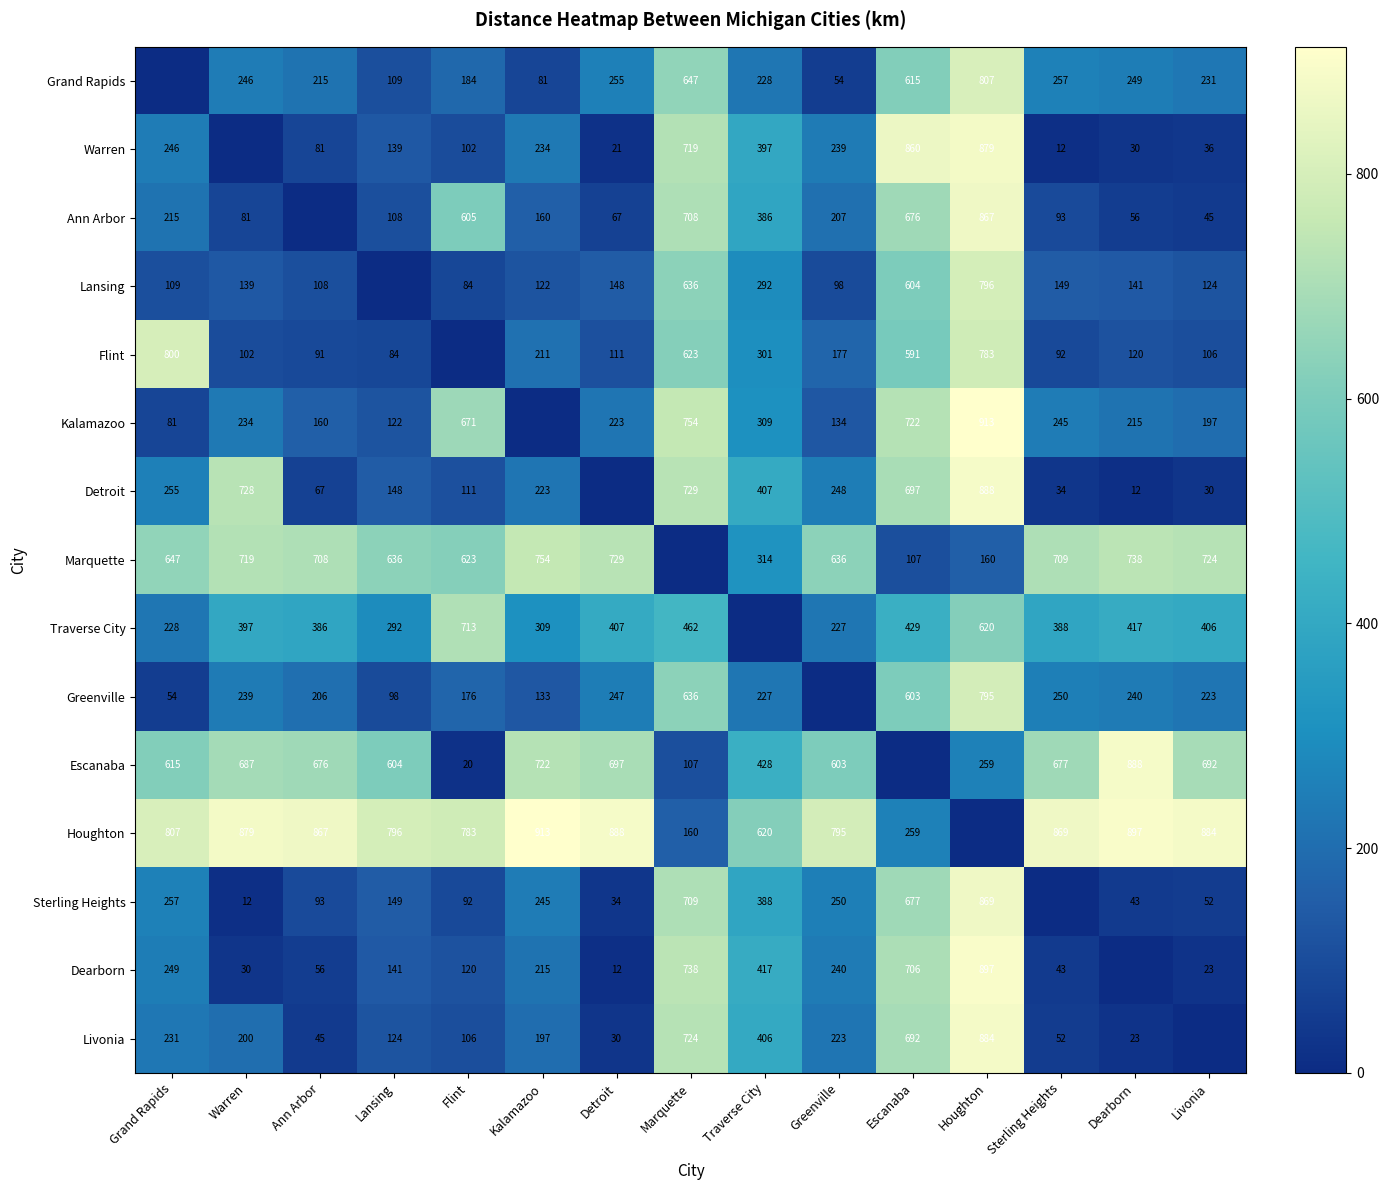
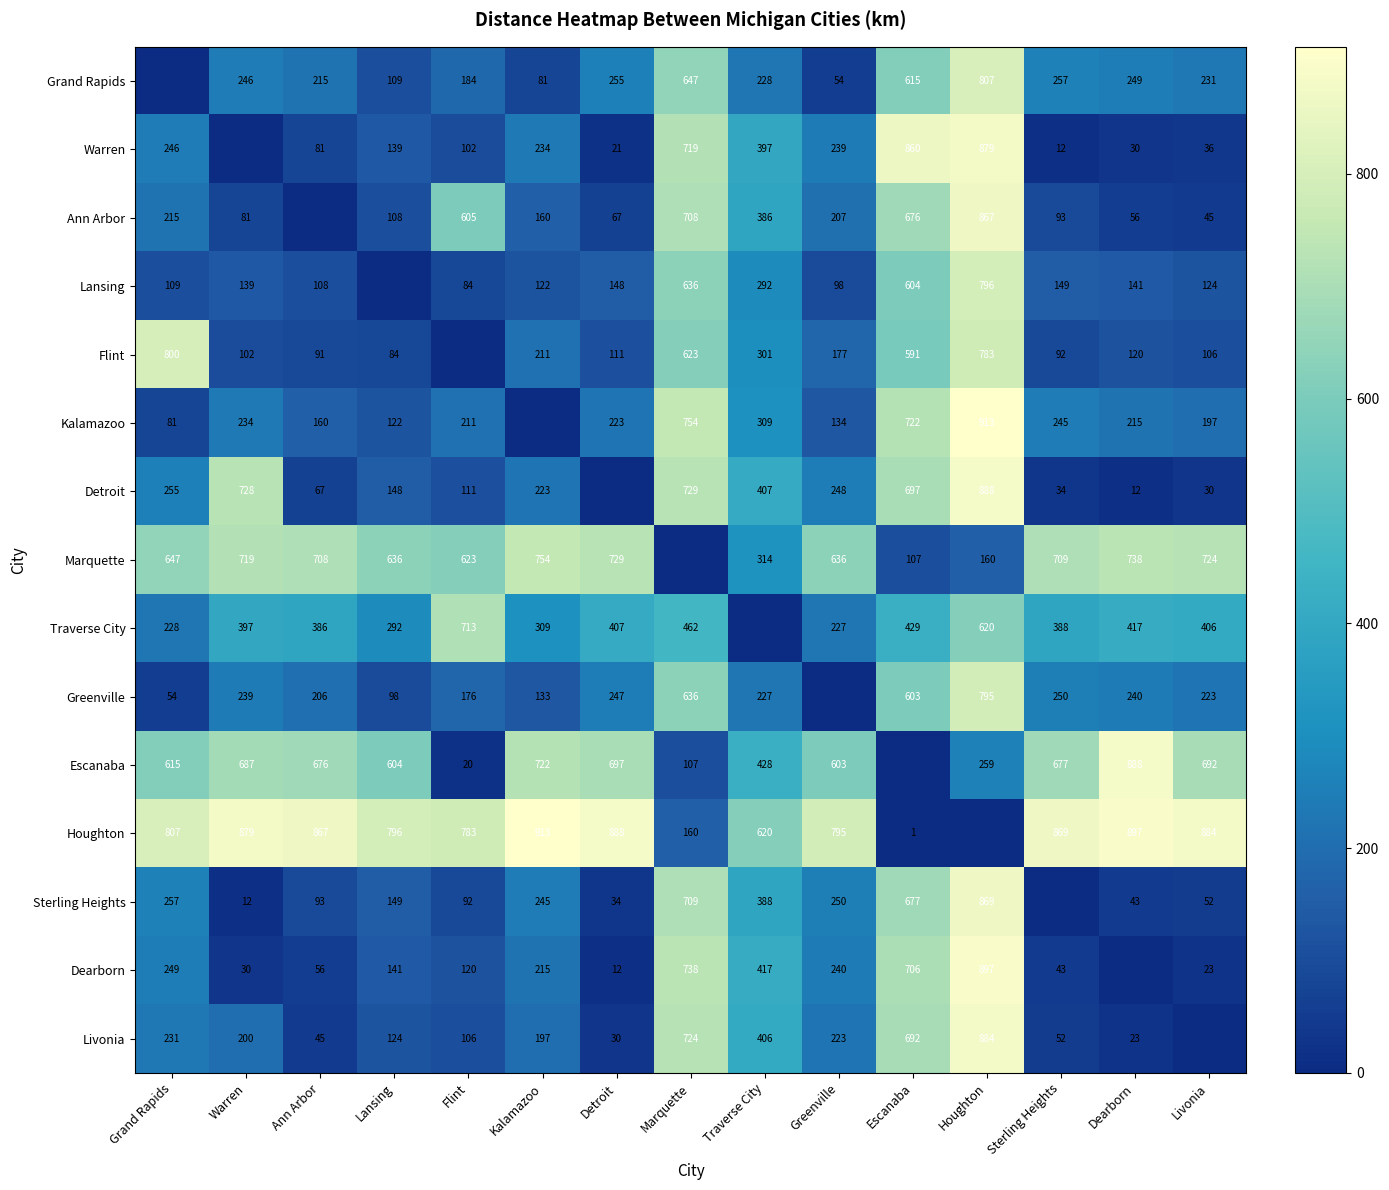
Kalamazoo, Flint: 671 -> 211
Houghton, Escanaba: 259 -> 1
